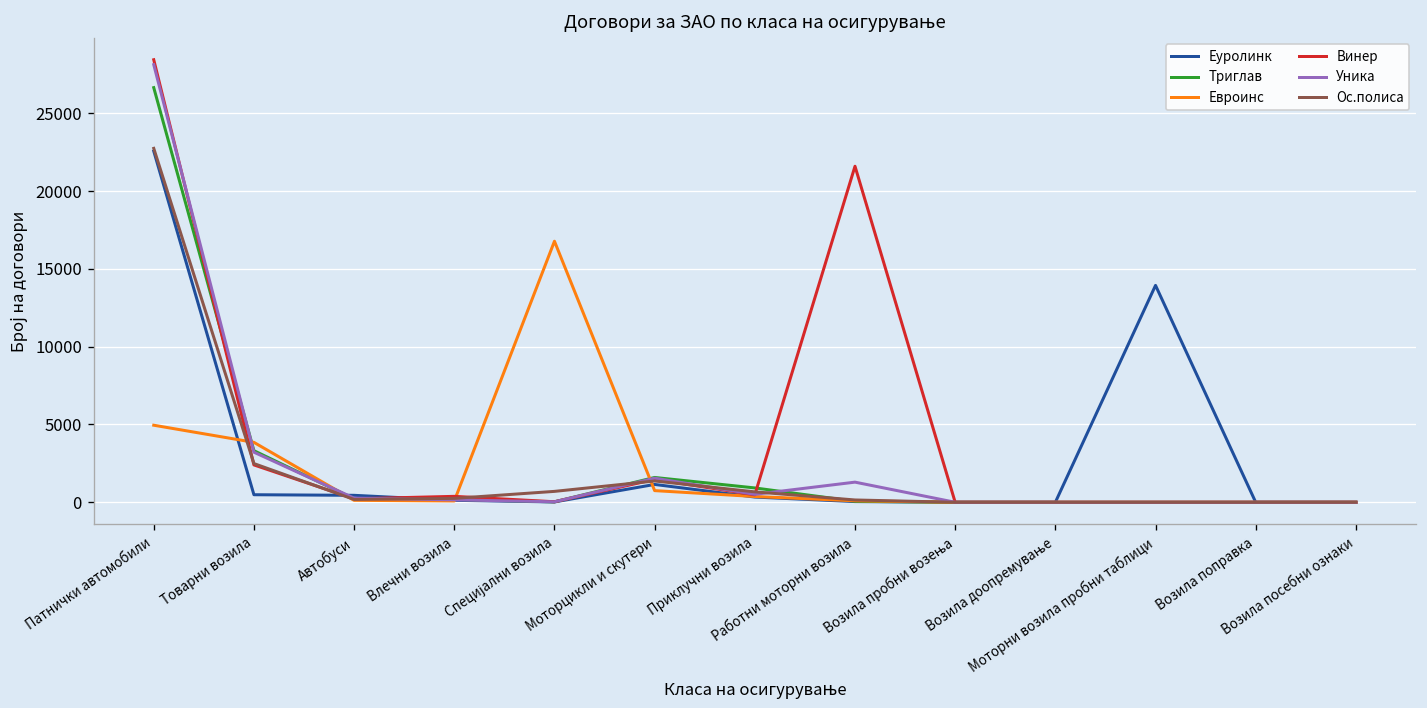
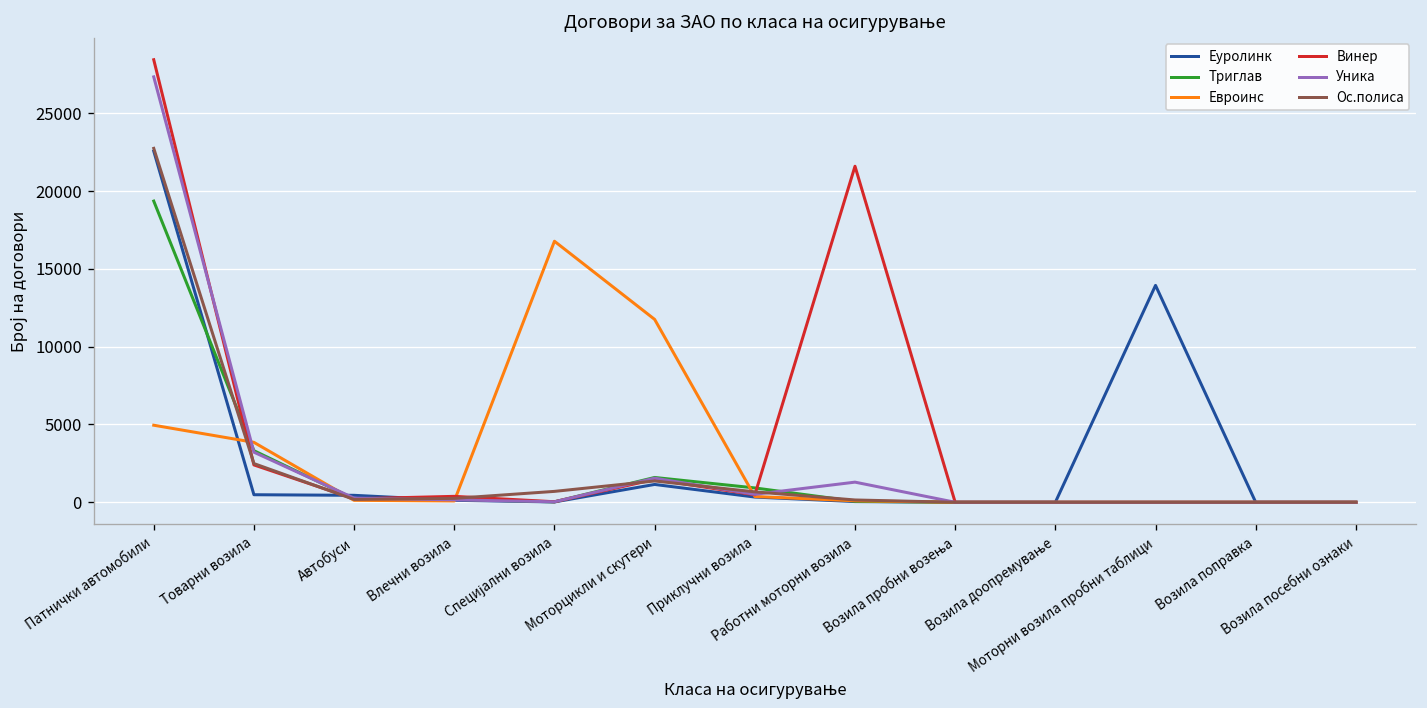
Триглав, Патнички автомобили: 26700 -> 19400
Уника, Патнички автомобили: 28100 -> 27300
Евроинс, Моторцикли и скутери: 700 -> 11800
